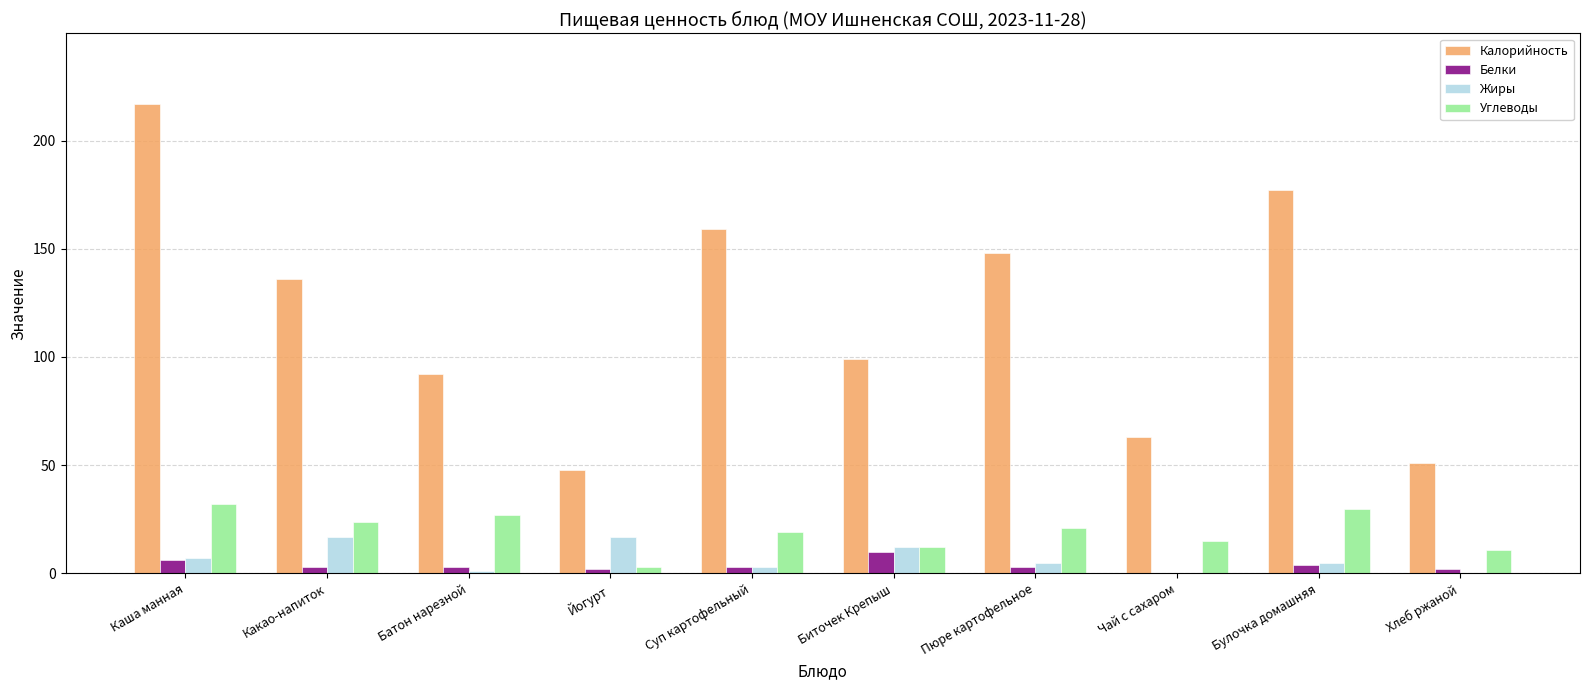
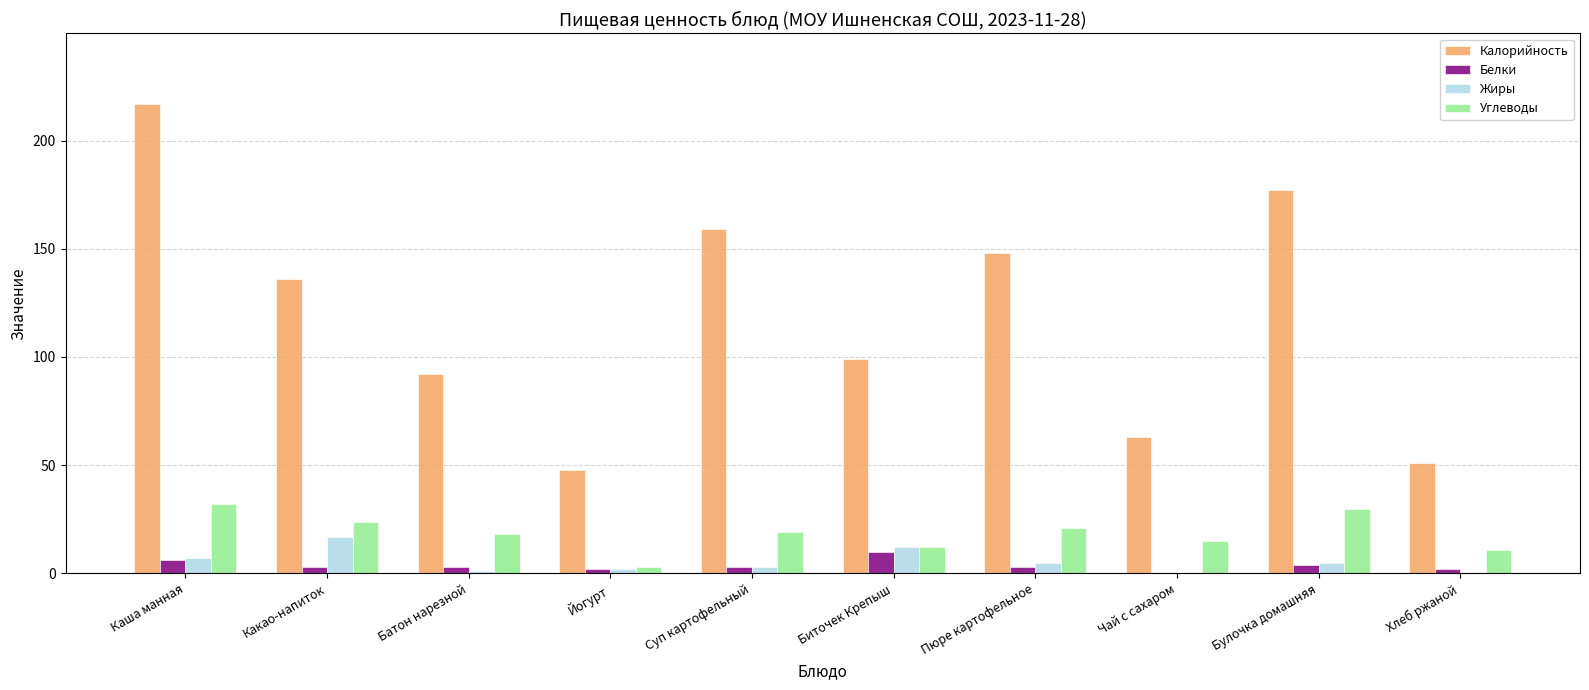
Углеводы, Батон нарезной: 27 -> 18
Жиры, Йогурт: 17 -> 2
